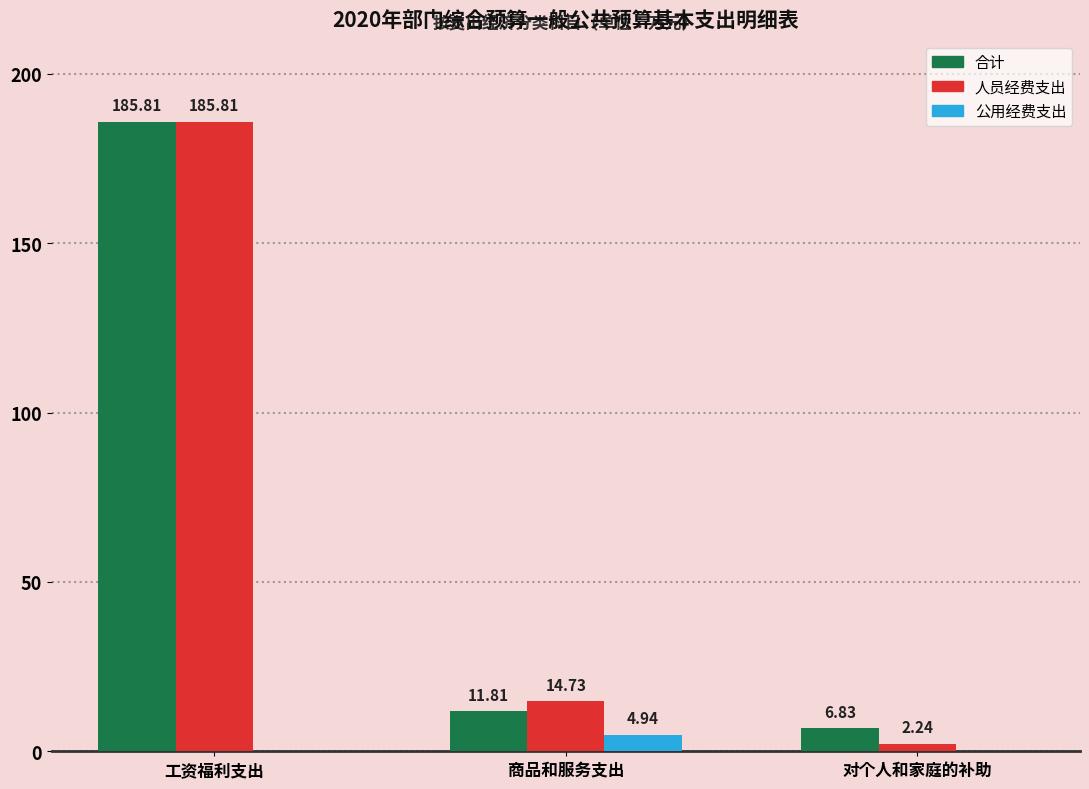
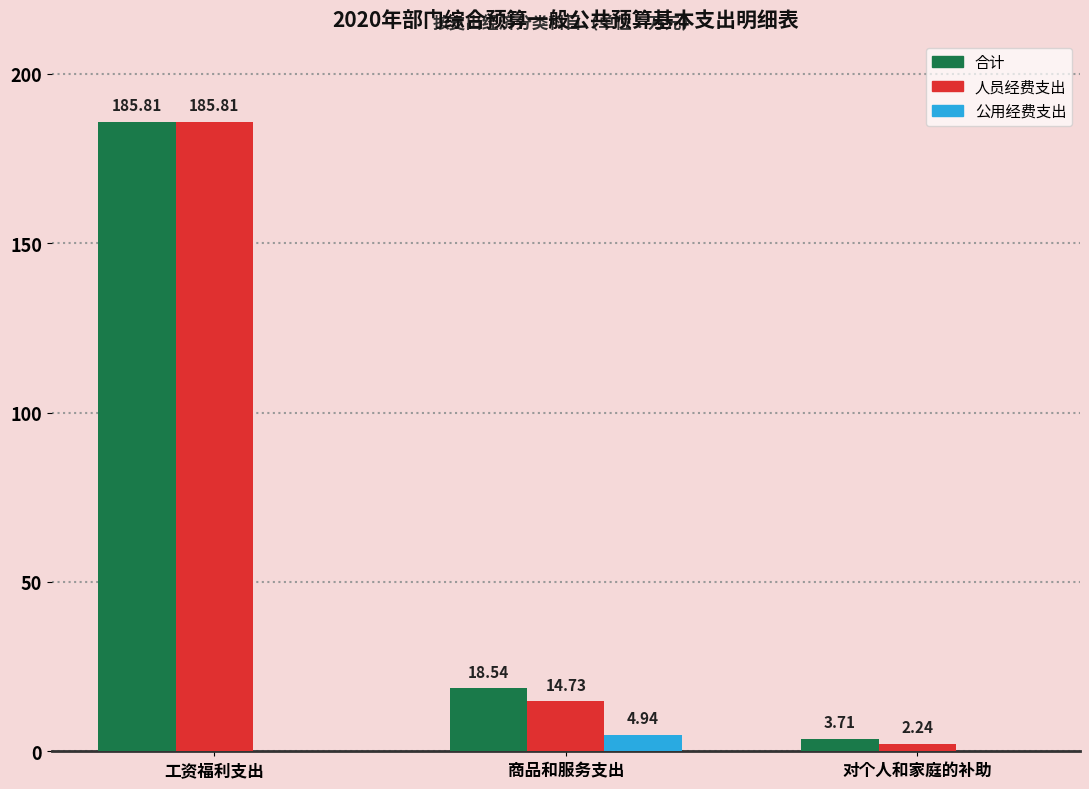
合计, 商品和服务支出: 11.81 -> 18.54
合计, 对个人和家庭的补助: 6.83 -> 3.71
